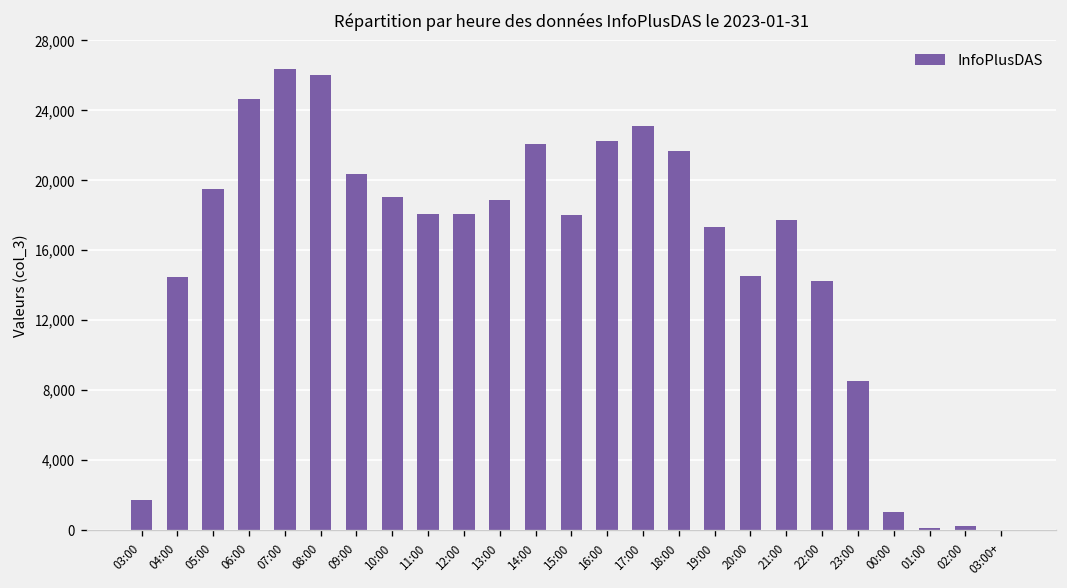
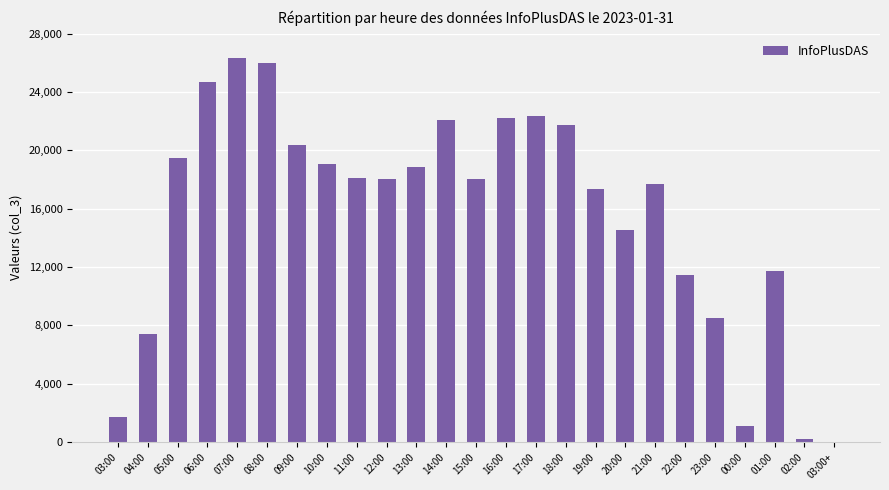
04:00: 14,400 -> 7,400
17:00: 23,100 -> 22,300
22:00: 14,300 -> 11,400
01:00: 100 -> 11,800
